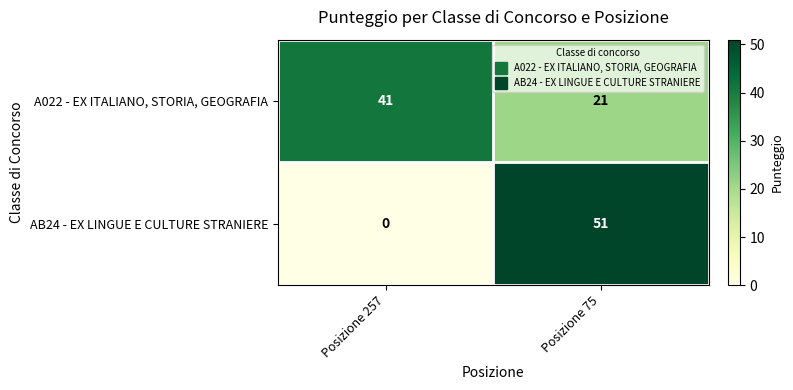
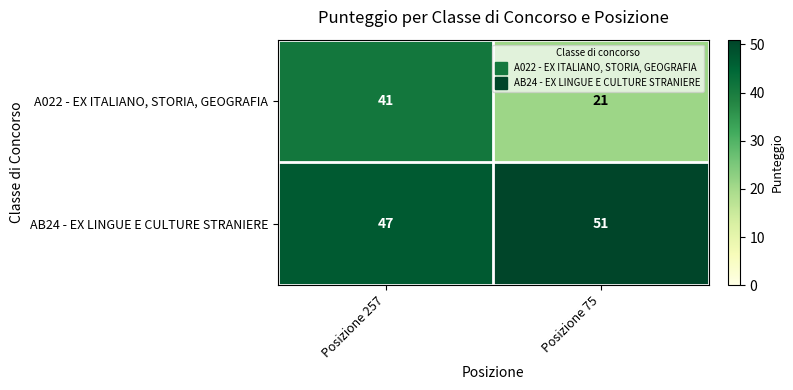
AB24 - EX LINGUE E CULTURE STRANIERE, Posizione 257: 0 -> 47
